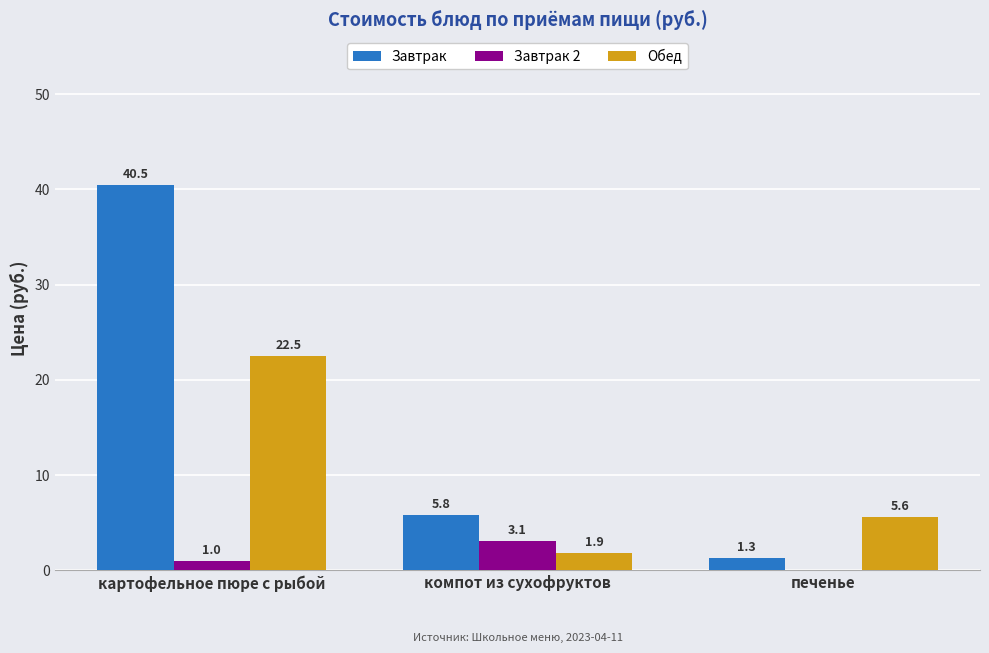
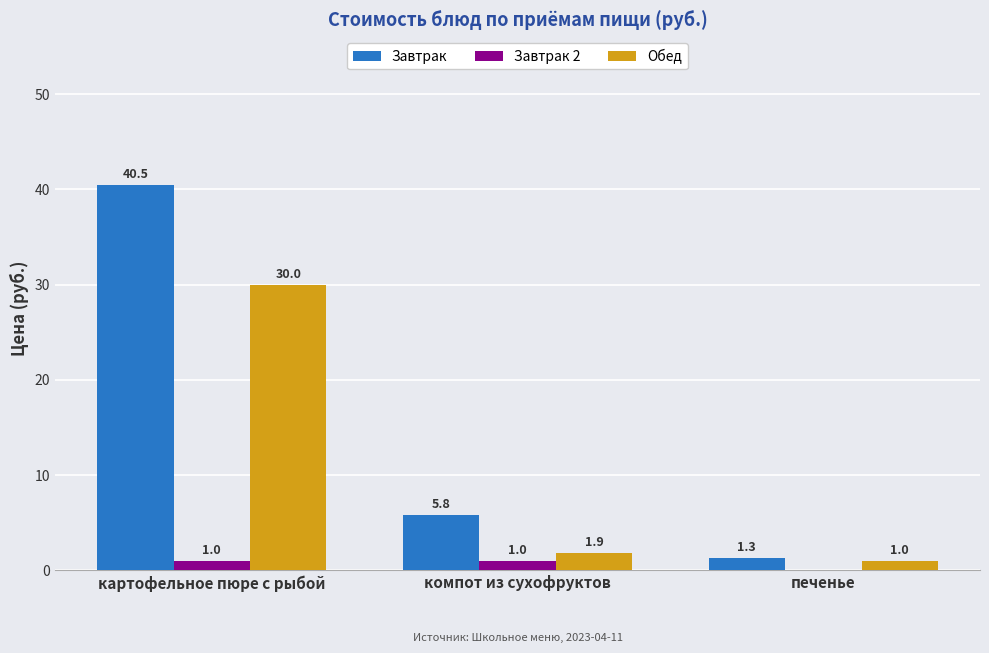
Обед, картофельное пюре с рыбой: 22.5 -> 30.0
Завтрак 2, компот из сухофруктов: 3.1 -> 1.0
Обед, печенье: 5.6 -> 1.0
